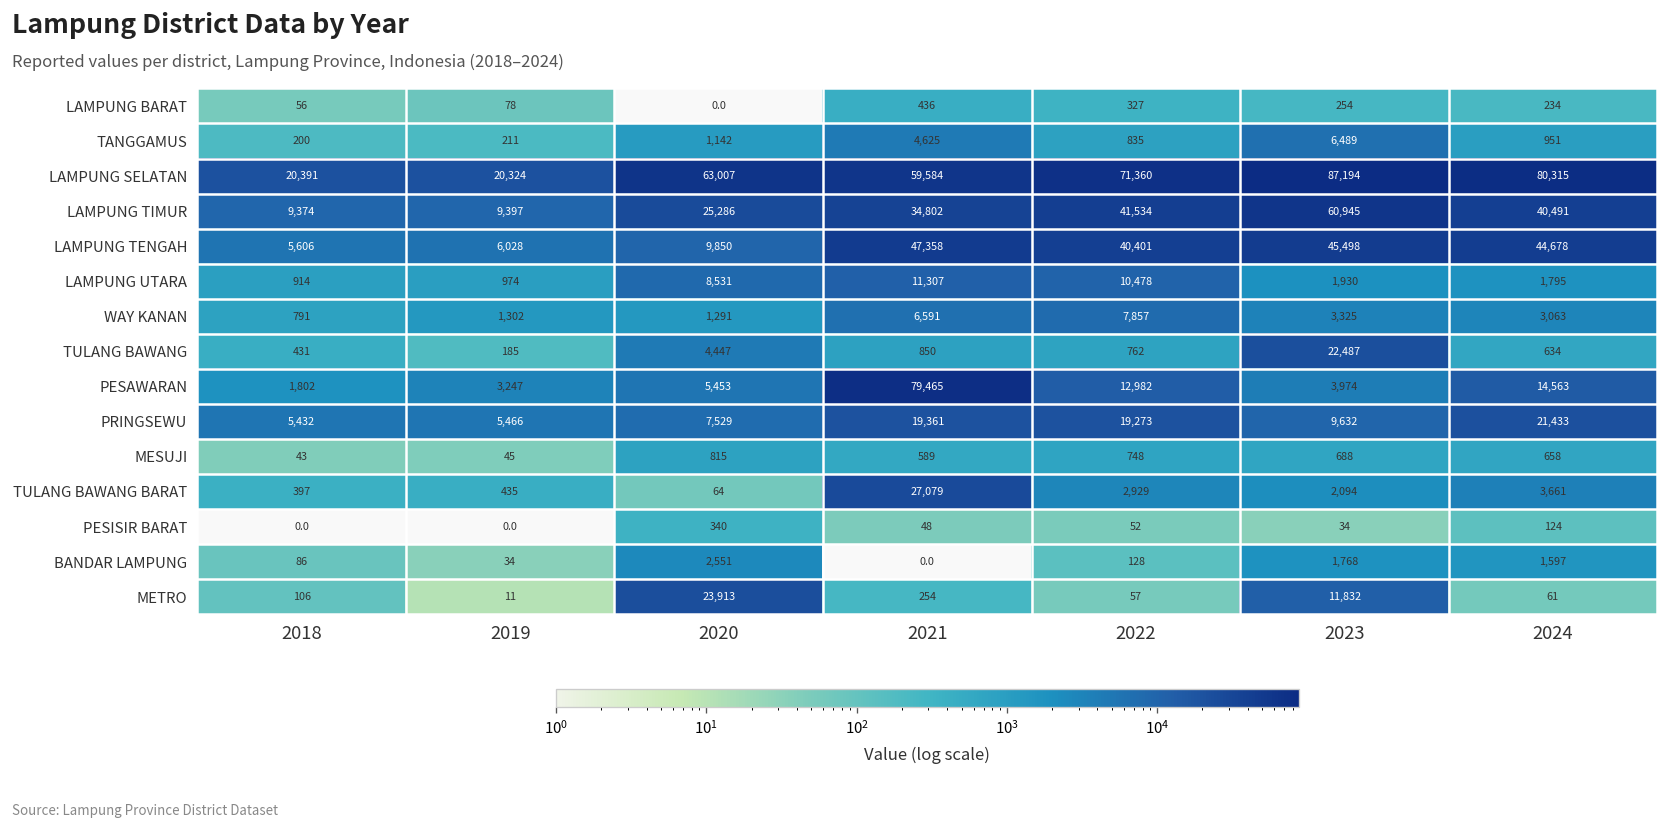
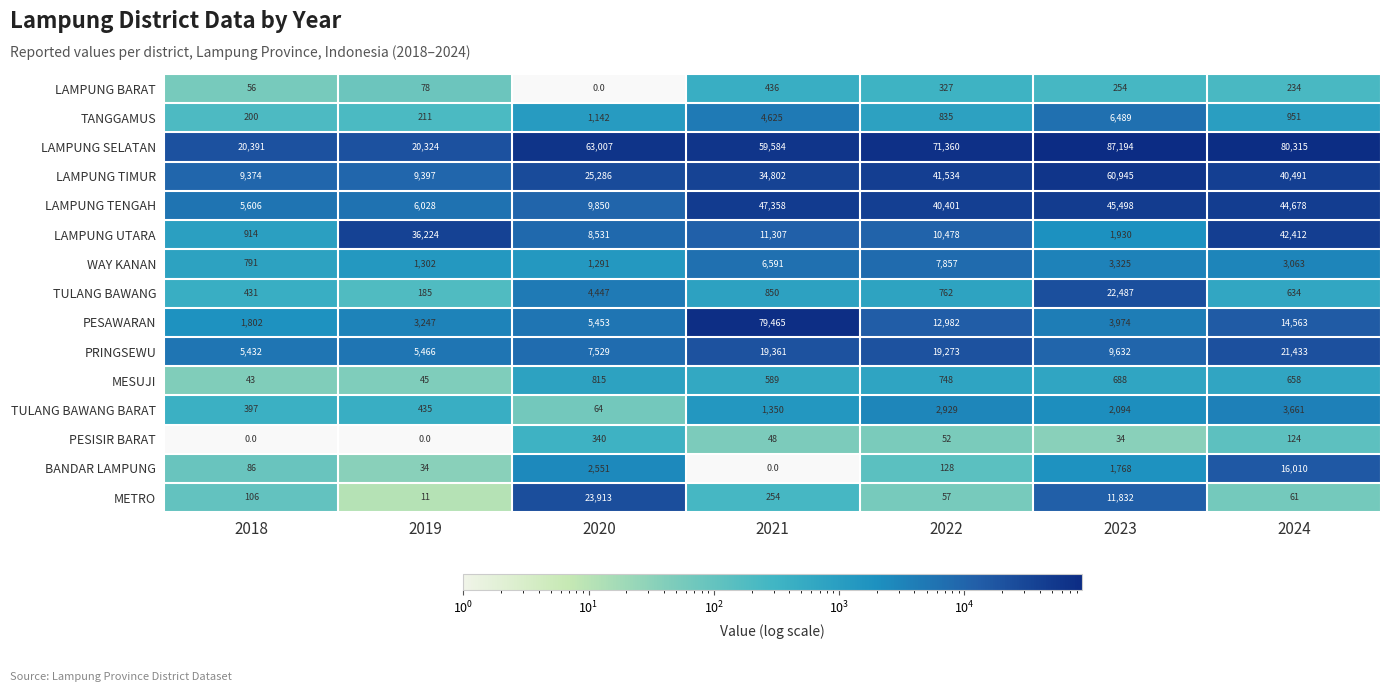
LAMPUNG UTARA, 2019: 974 -> 36,224
LAMPUNG UTARA, 2024: 1,795 -> 42,412
TULANG BAWANG BARAT, 2021: 27,079 -> 1,350
BANDAR LAMPUNG, 2024: 1,597 -> 16,010
